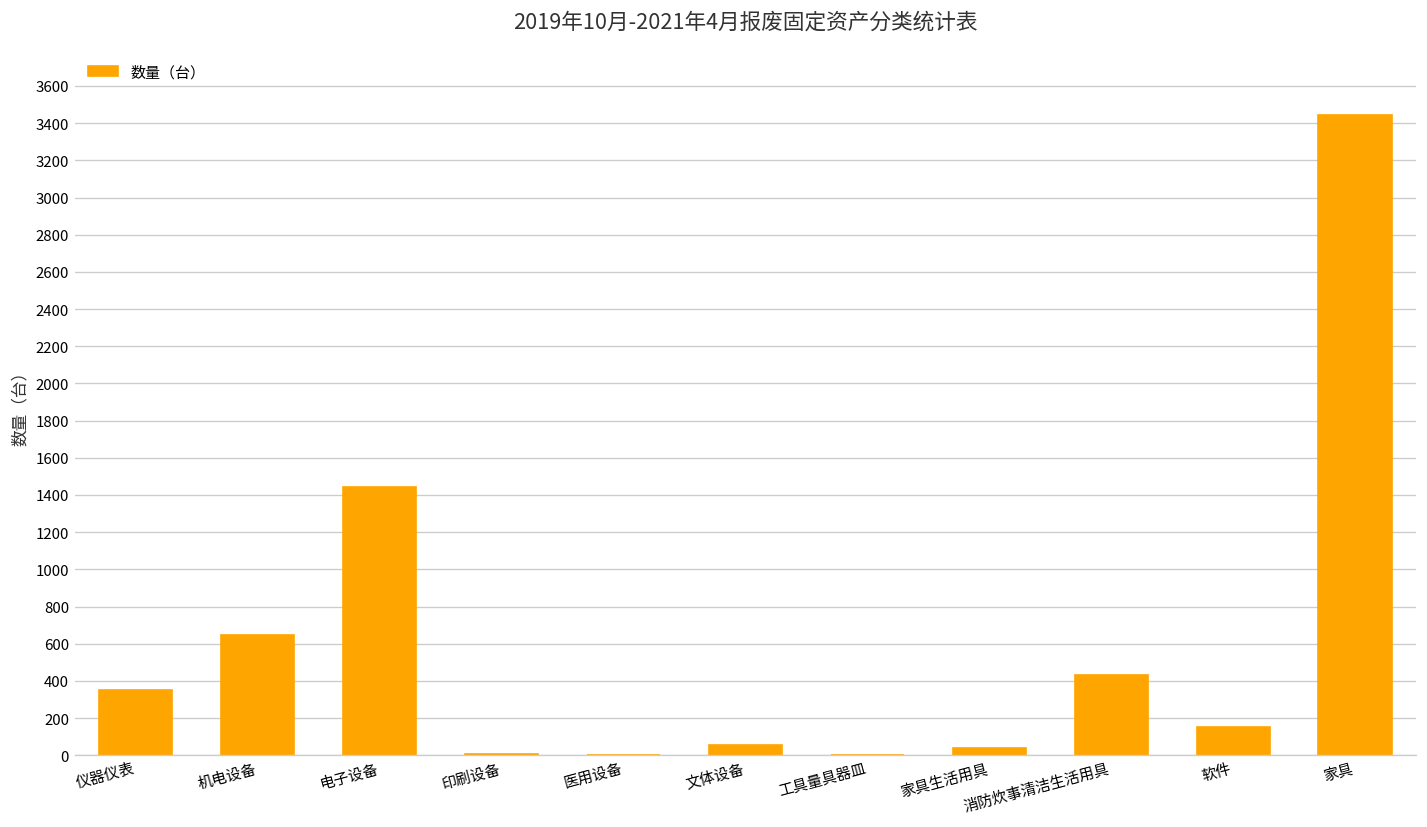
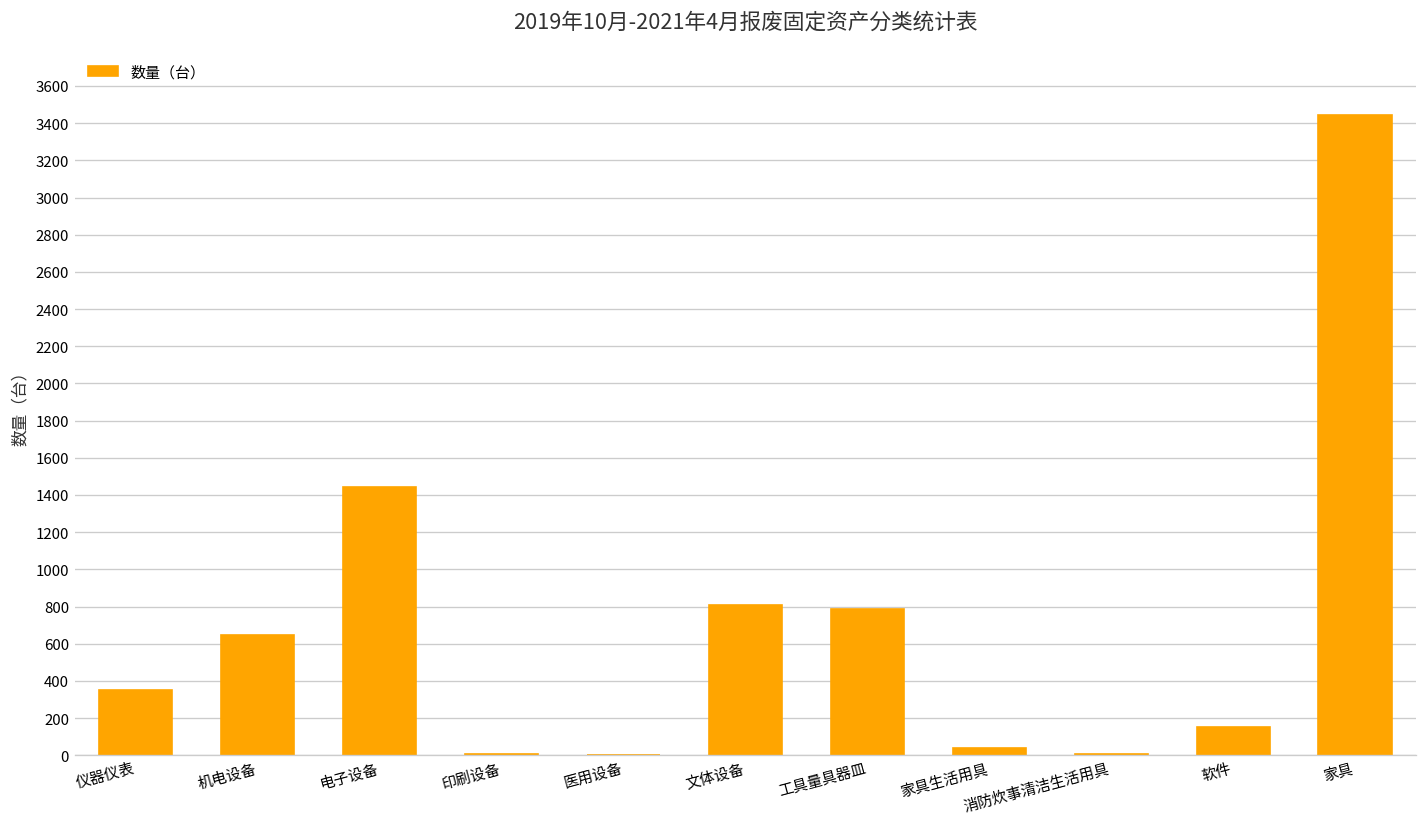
文体设备: 50 -> 810
工具量具器皿: 0 -> 790
消防炊事清洁生活用具: 430 -> 10
